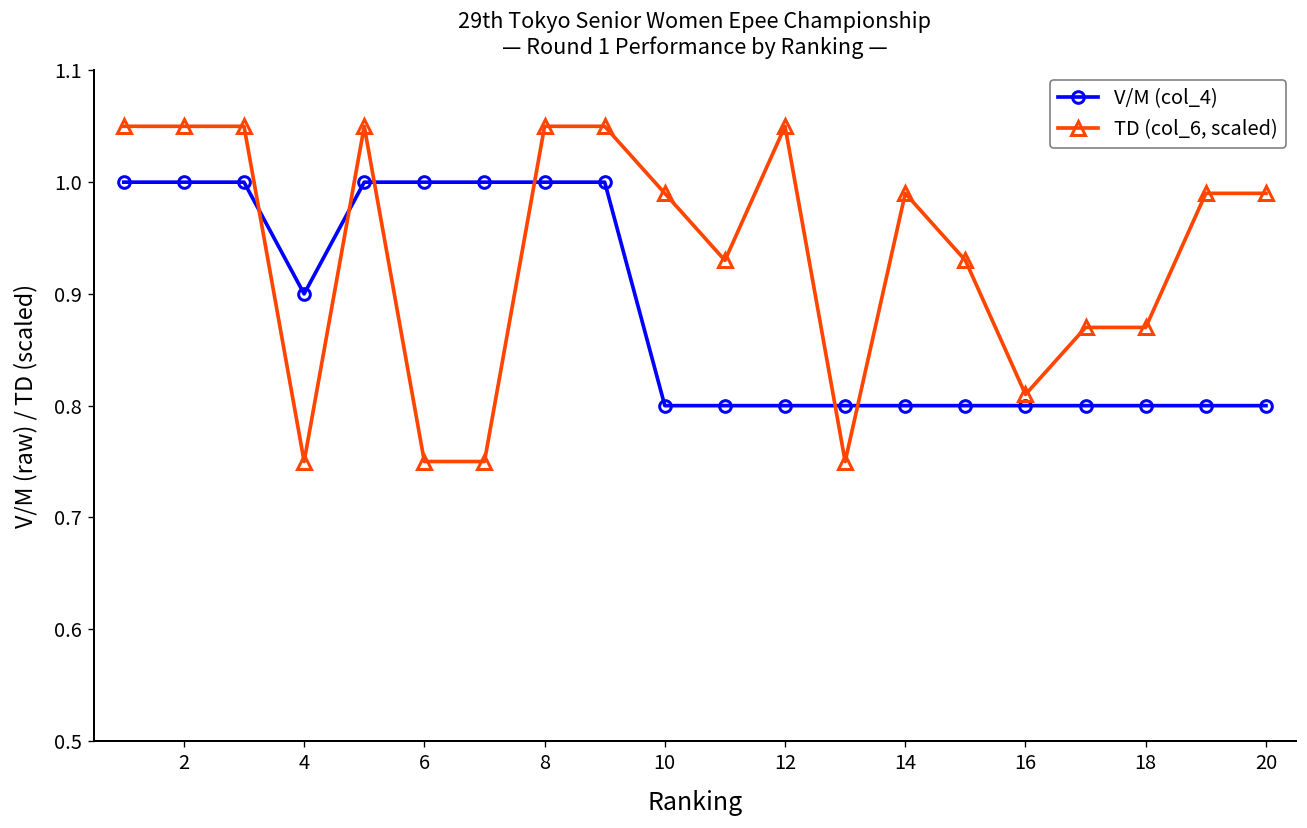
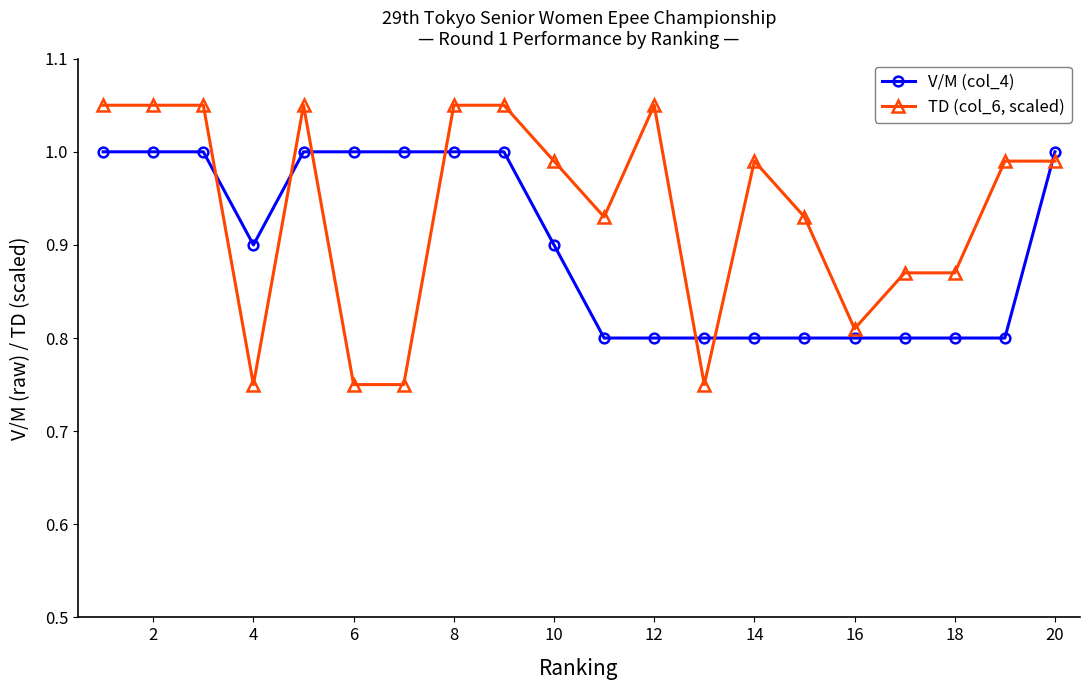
V/M (col_4), 10: 0.8 -> 0.9
V/M (col_4), 20: 0.8 -> 1.0
